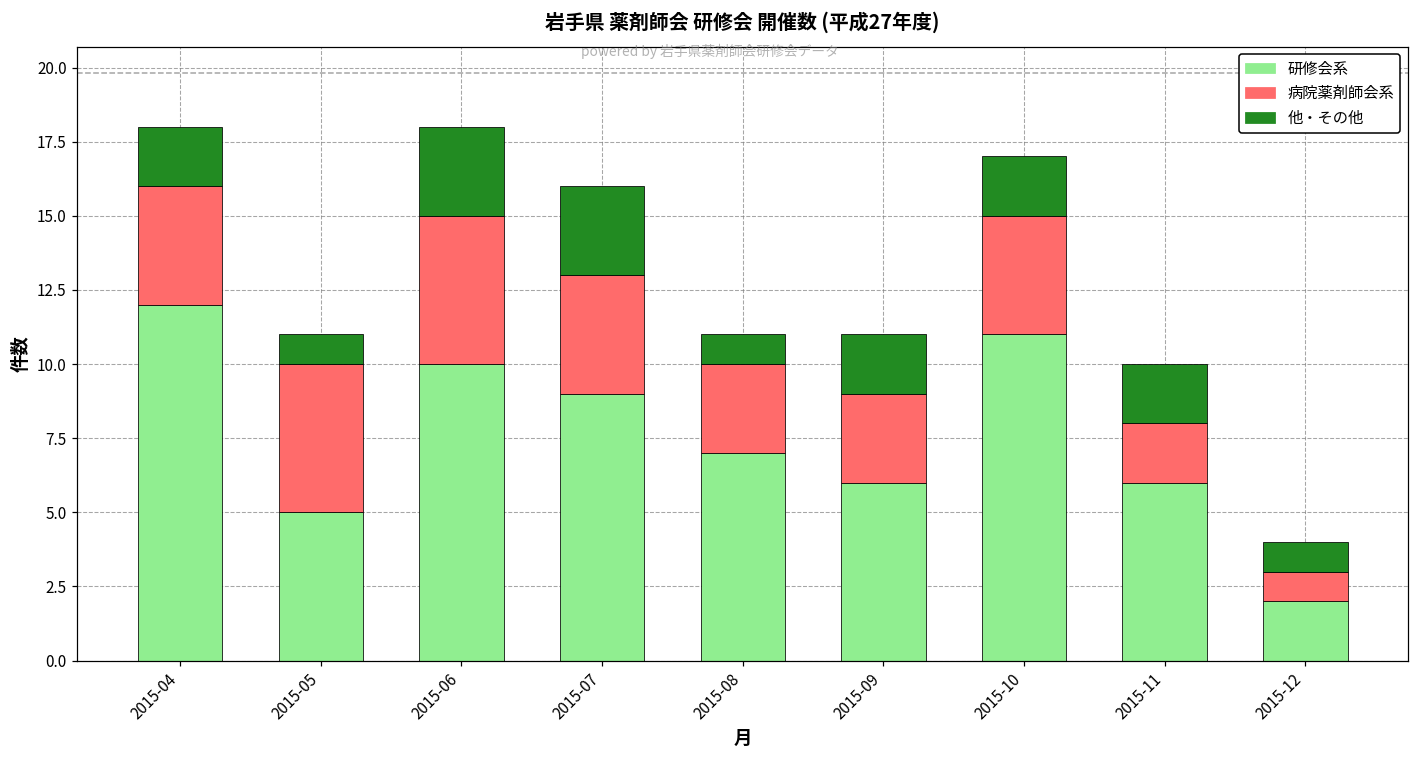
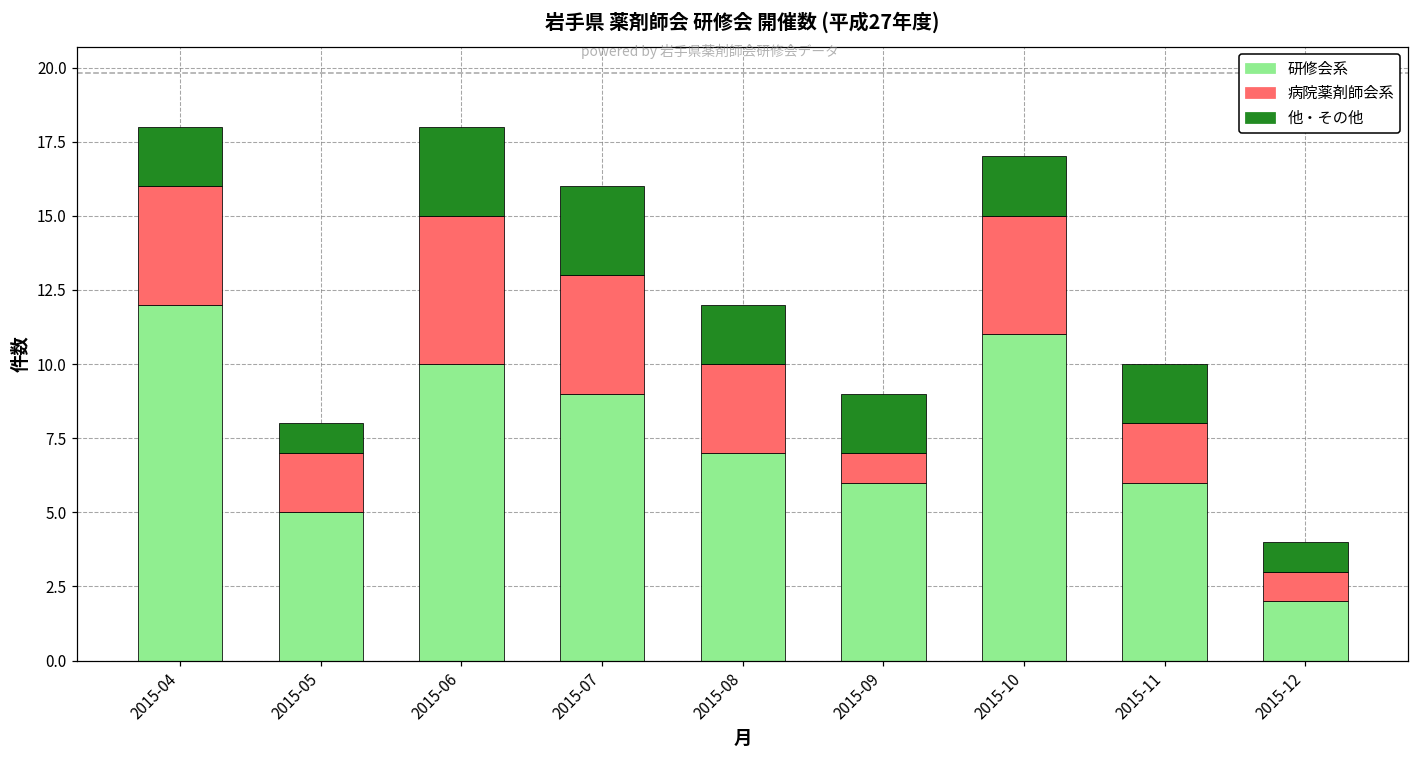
病院薬剤師会系, 2015-05: 5 -> 2
他・その他, 2015-08: 1 -> 2
病院薬剤師会系, 2015-09: 3 -> 1
